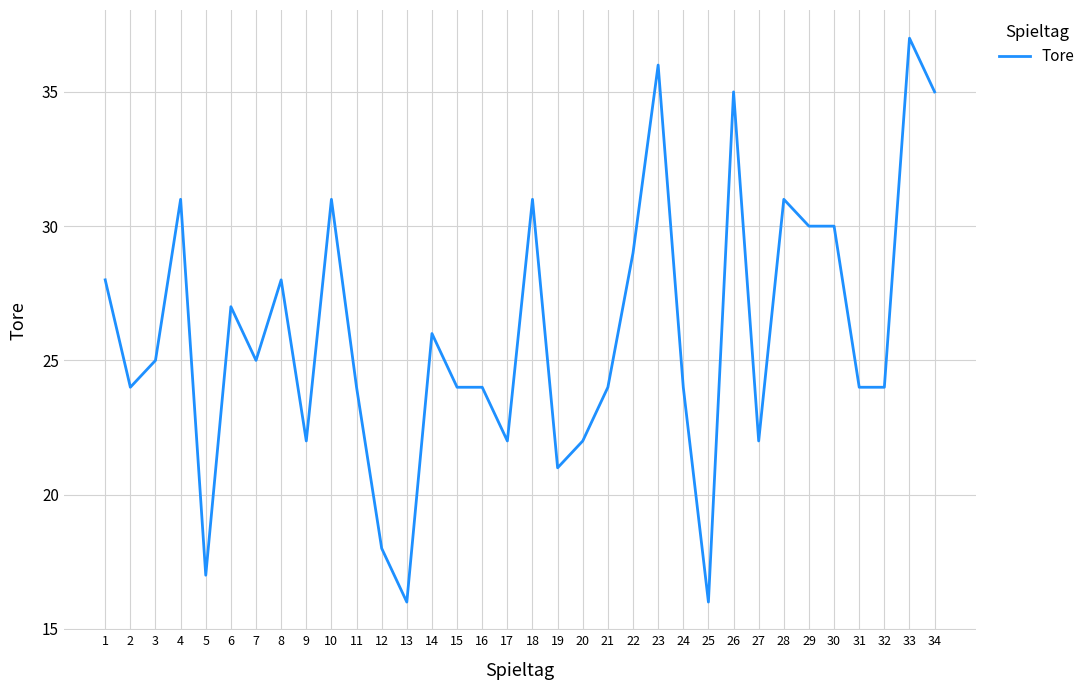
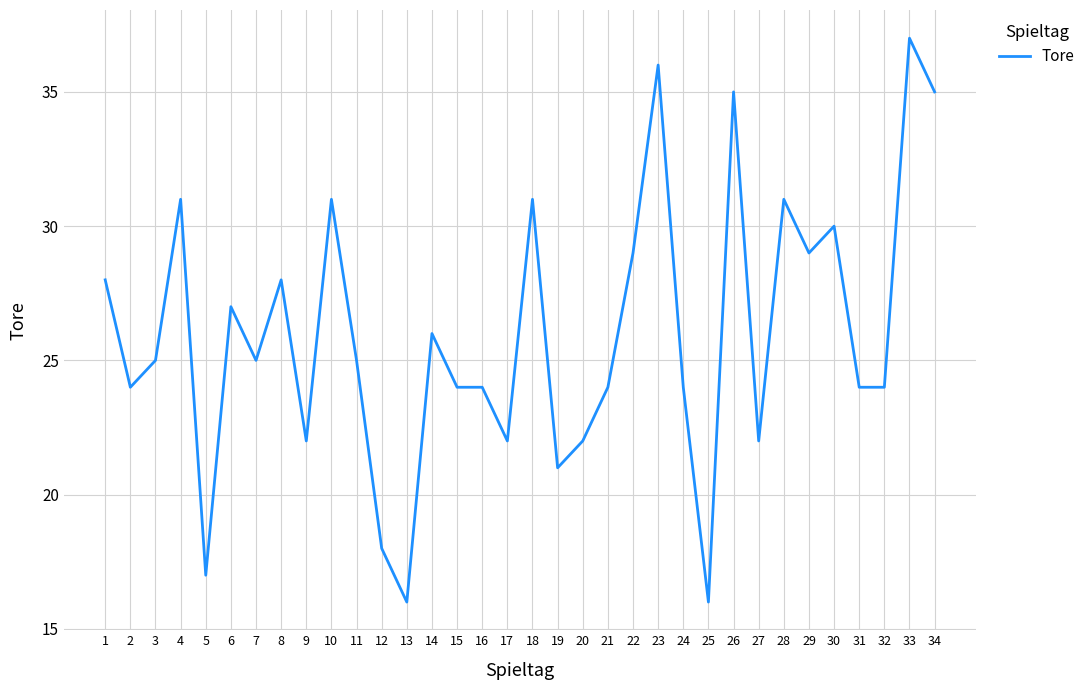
11: 24 -> 25
29: 30 -> 29
